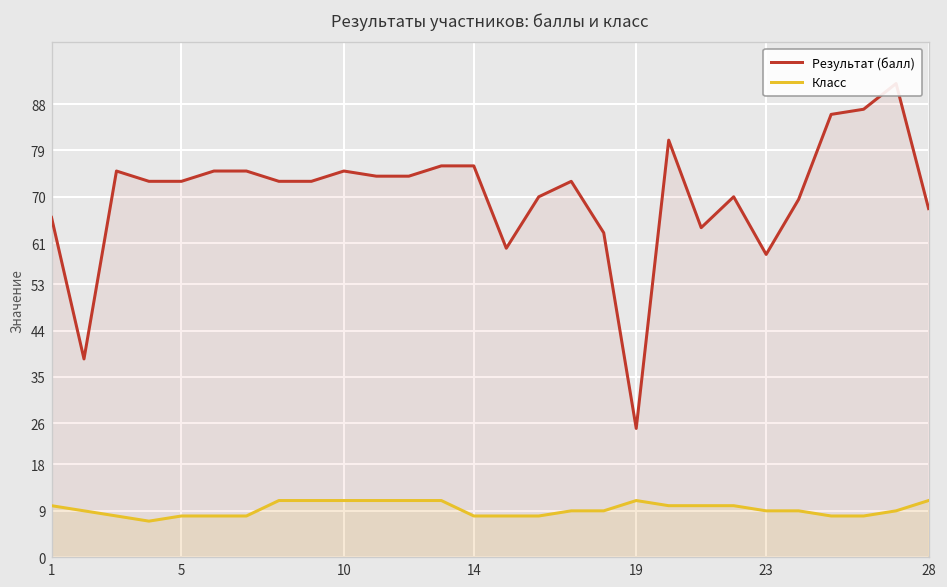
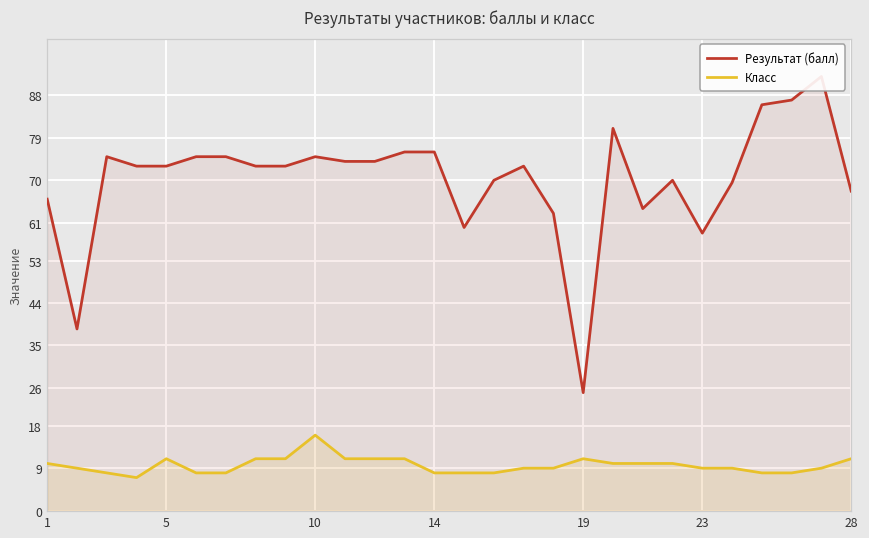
Класс, 5: 8 -> 11
Класс, 10: 11 -> 16
